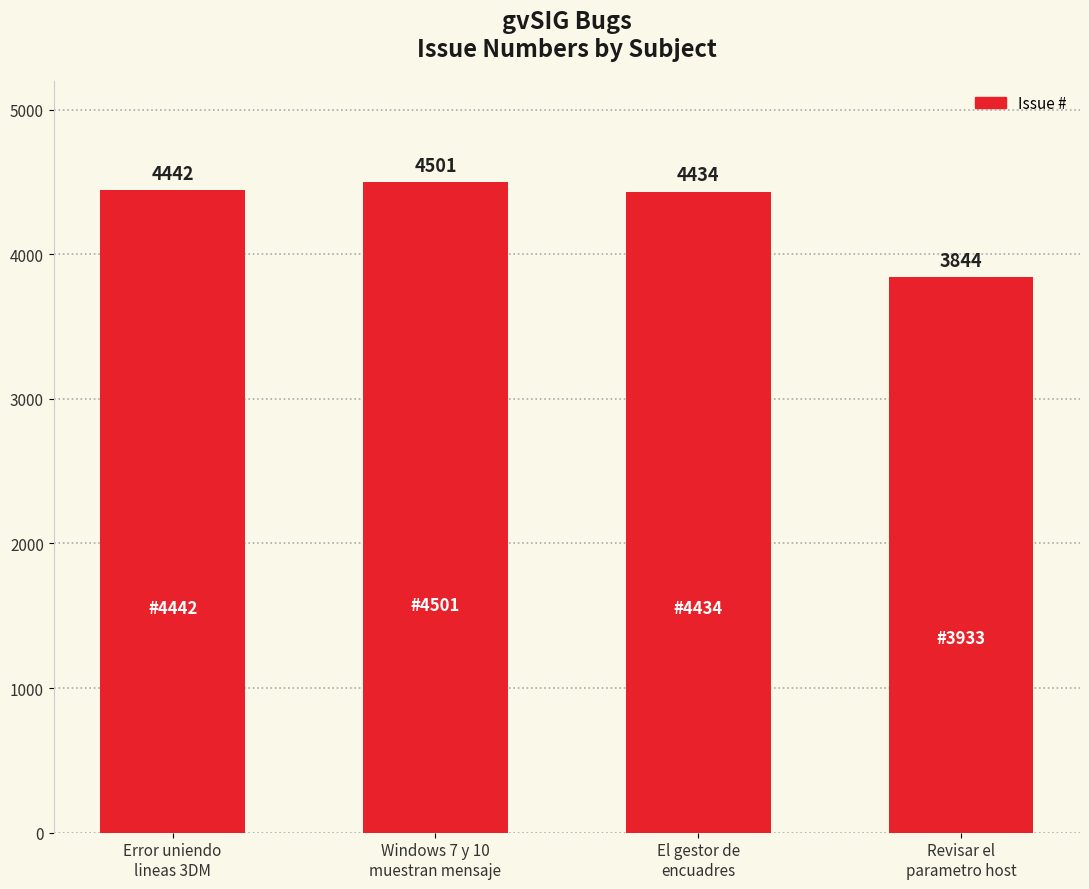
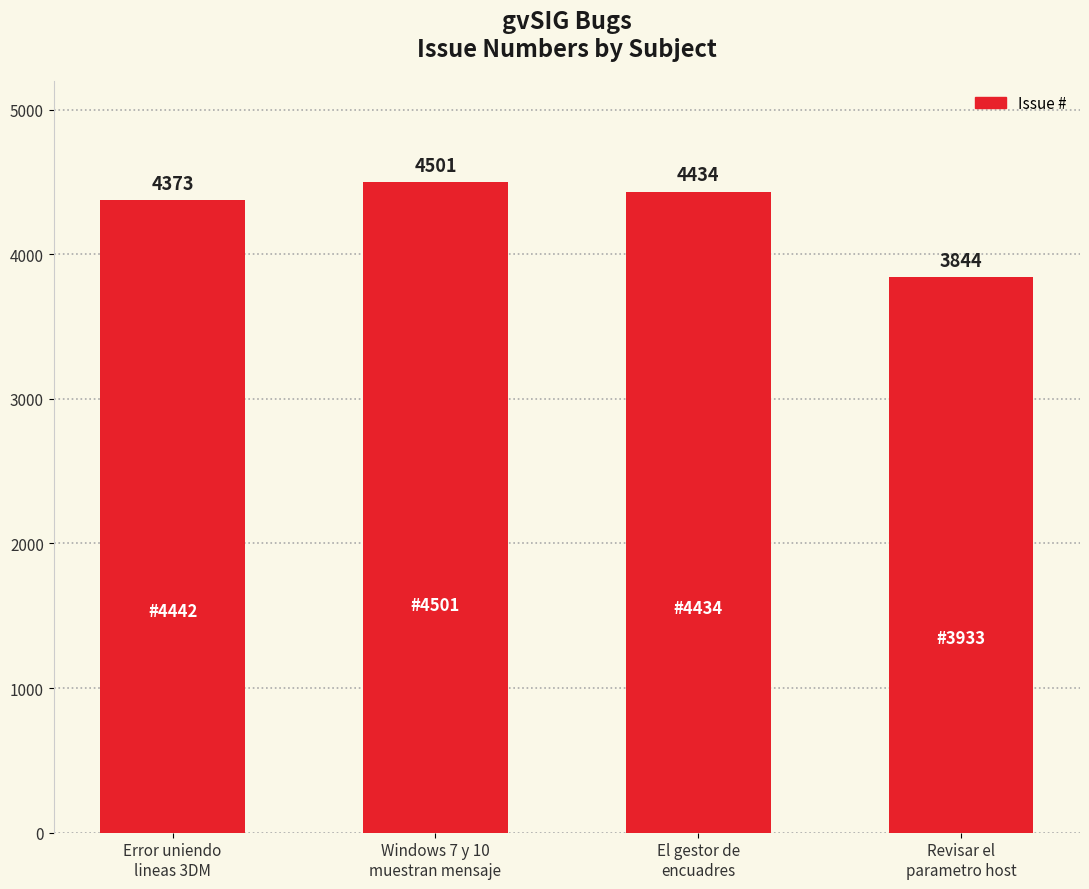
Error uniendo lineas 3DM: 4442 -> 4373
